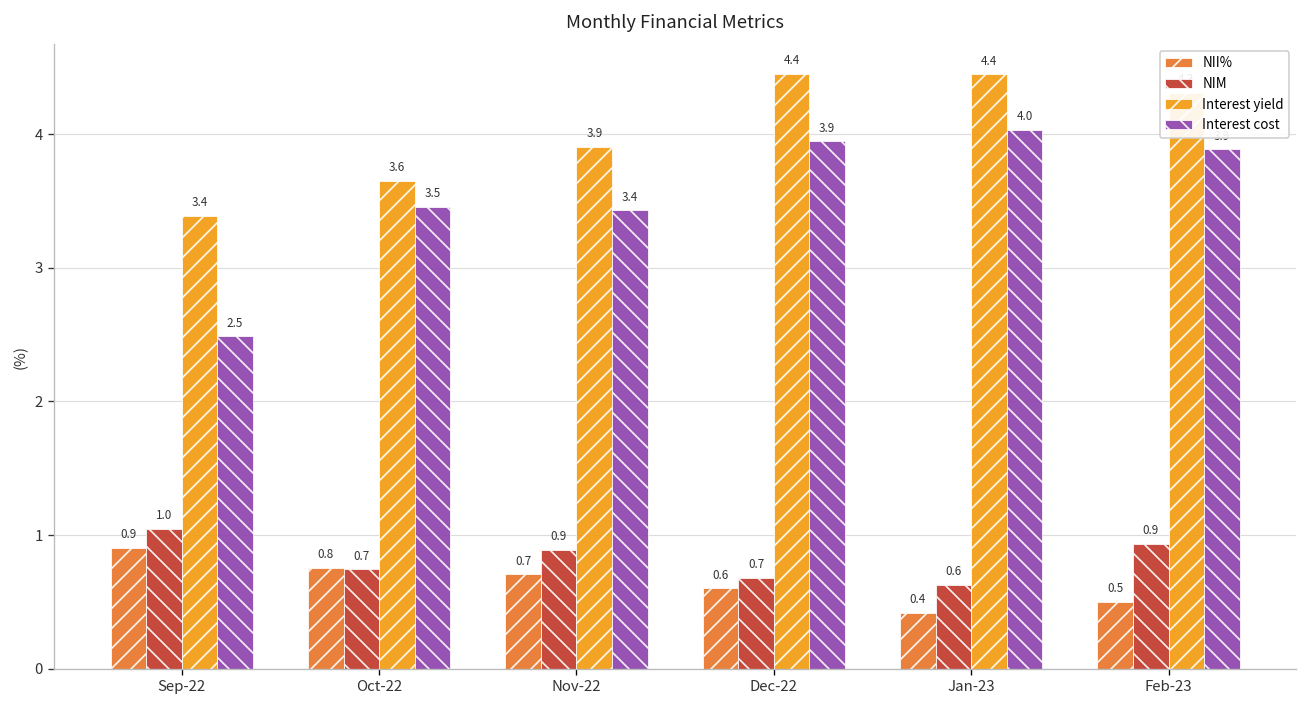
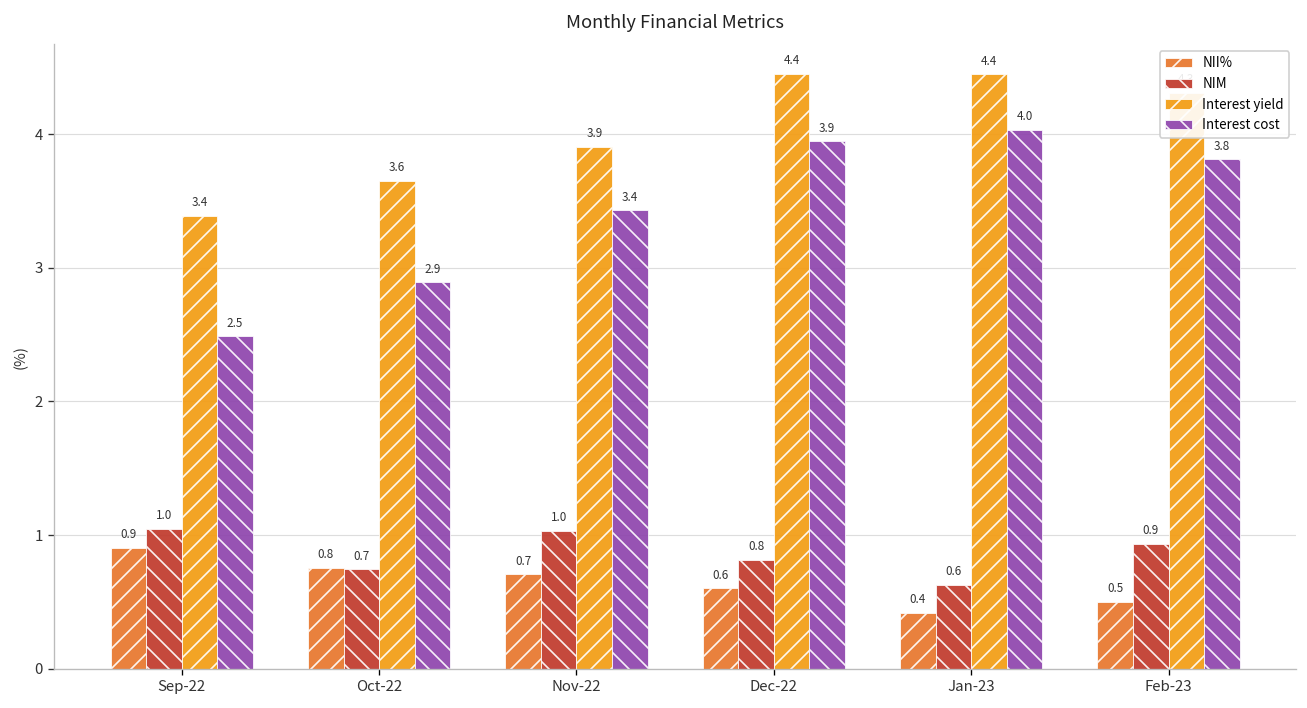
Interest cost, Oct-22: 3.5 -> 2.9
NIM, Nov-22: 0.9 -> 1.0
NIM, Dec-22: 0.7 -> 0.8
Interest cost, Feb-23: 3.9 -> 3.8
